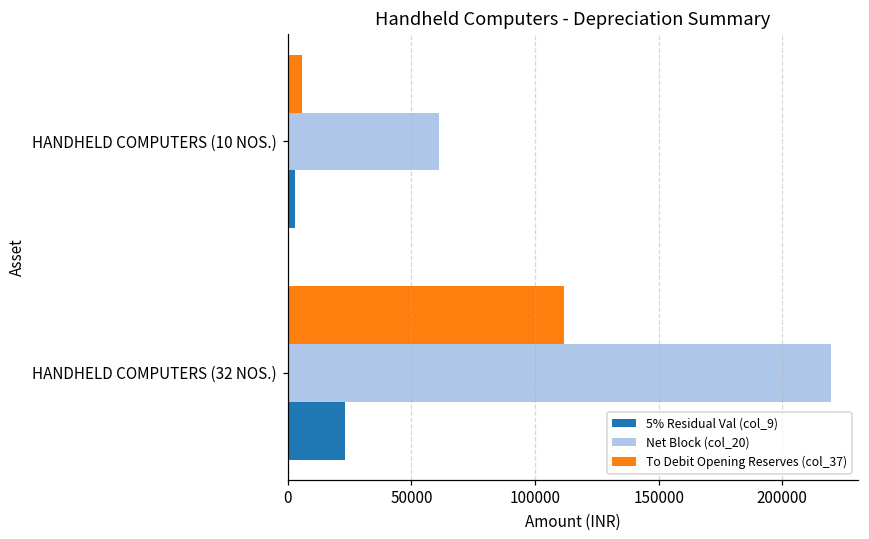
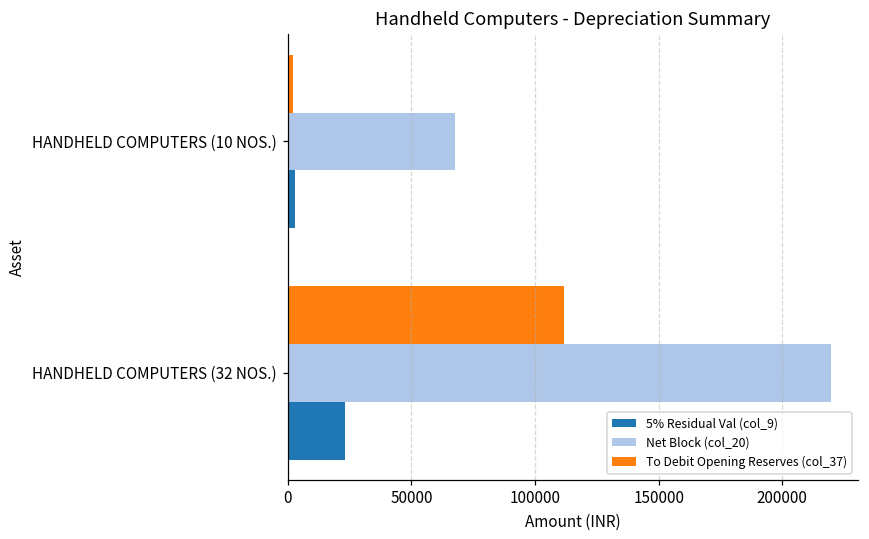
To Debit Opening Reserves (col_37), HANDHELD COMPUTERS (10 NOS.): 6000 -> 2000
Net Block (col_20), HANDHELD COMPUTERS (10 NOS.): 61000 -> 67000
